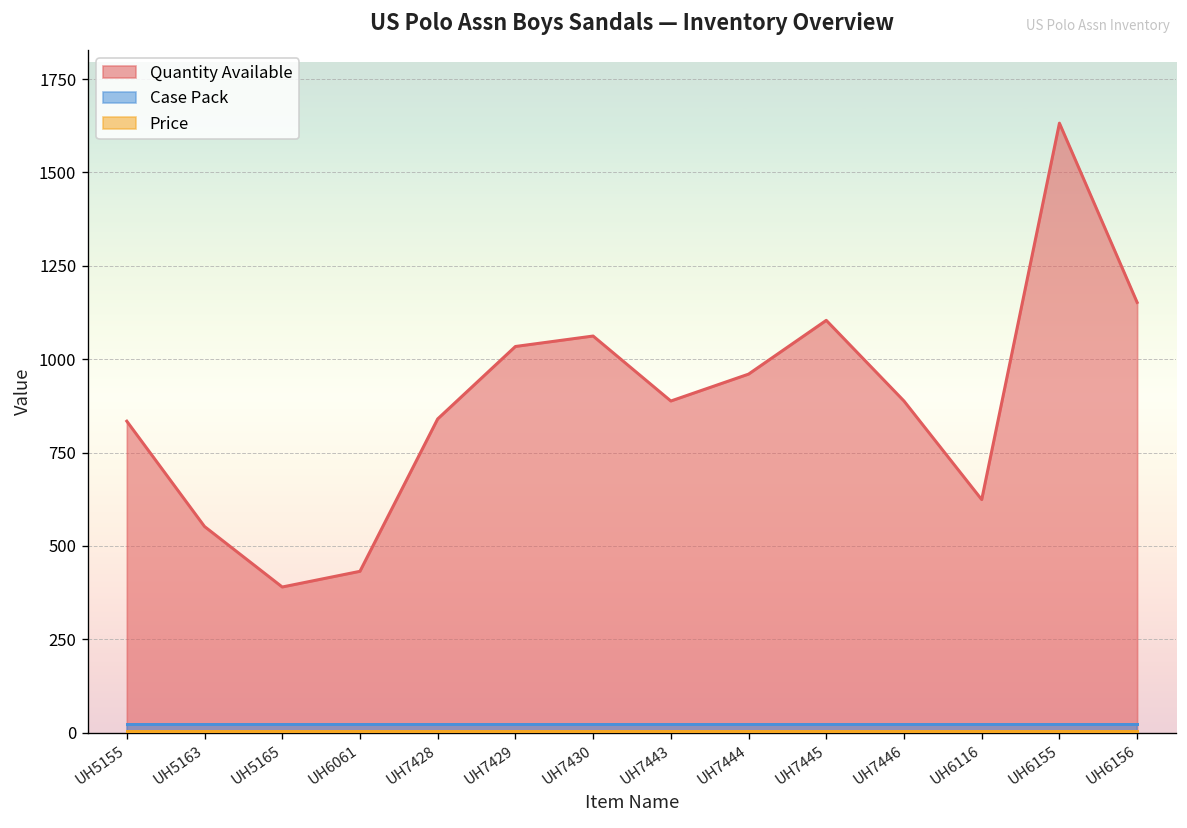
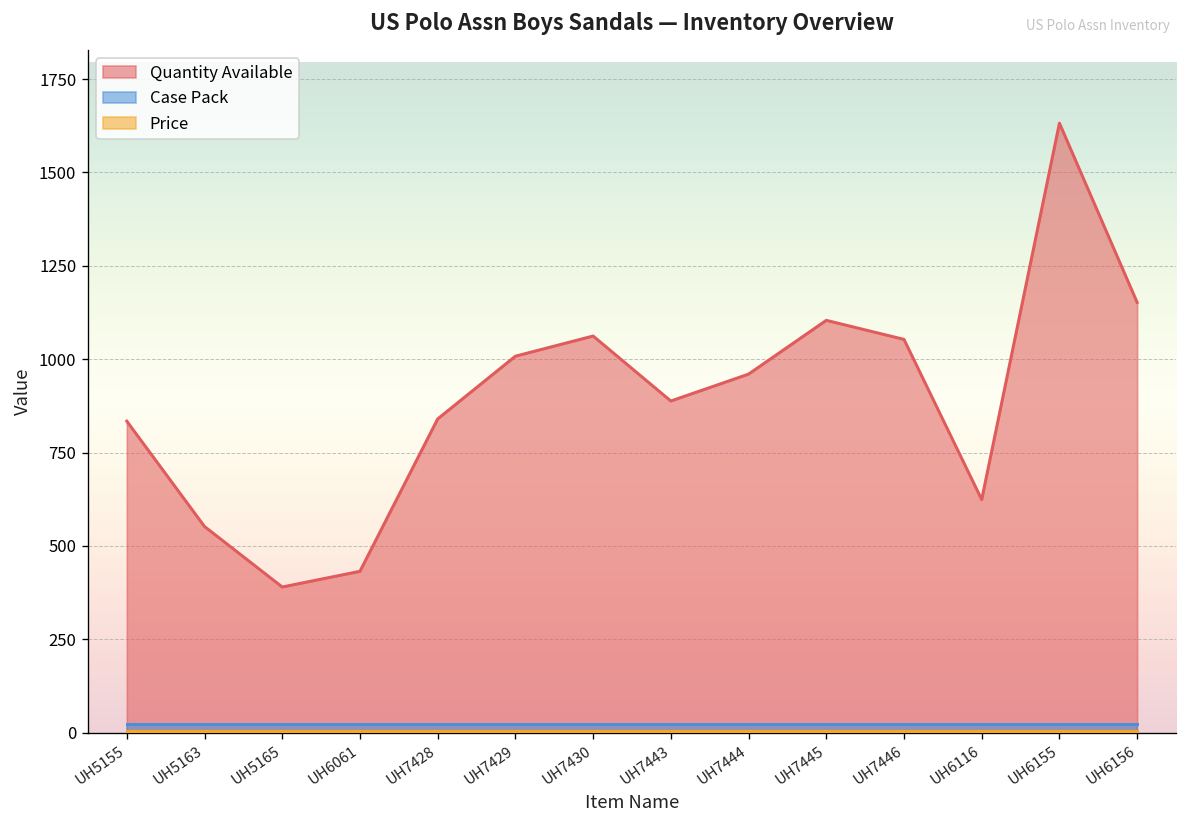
Quantity Available, UH7429: 1030 -> 1010
Quantity Available, UH7446: 890 -> 1050
